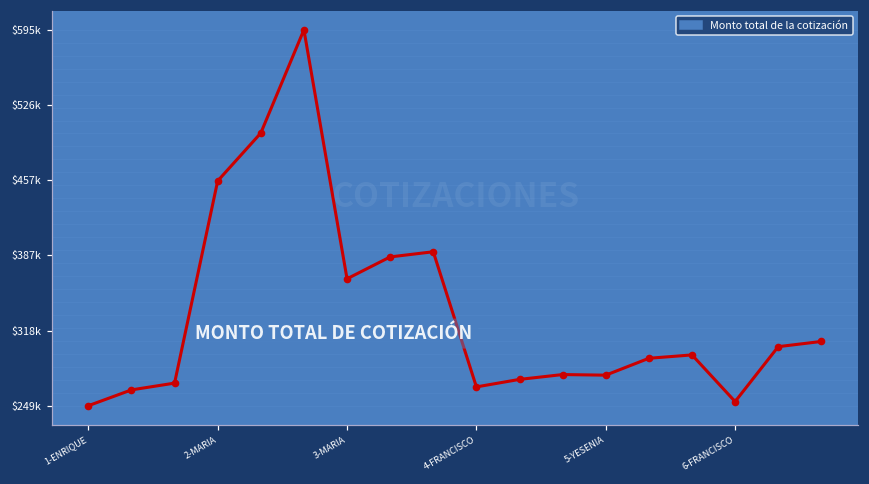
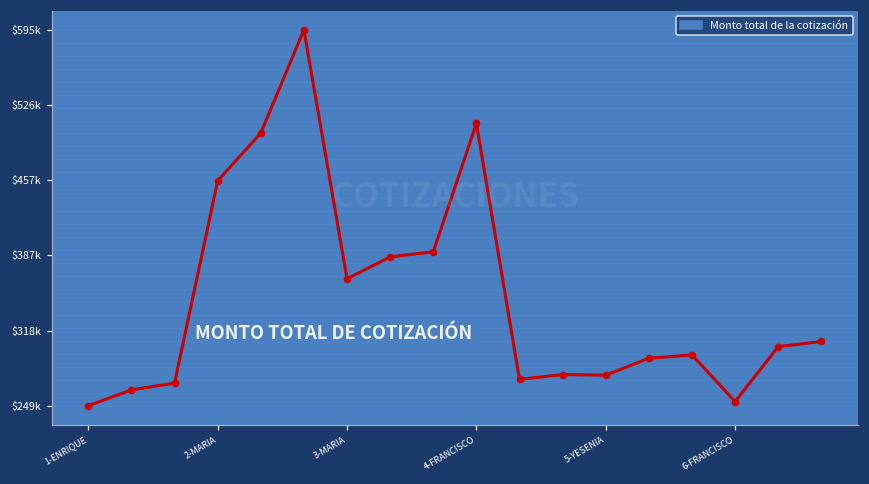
4-FRANCISCO: $270000 -> $510000
